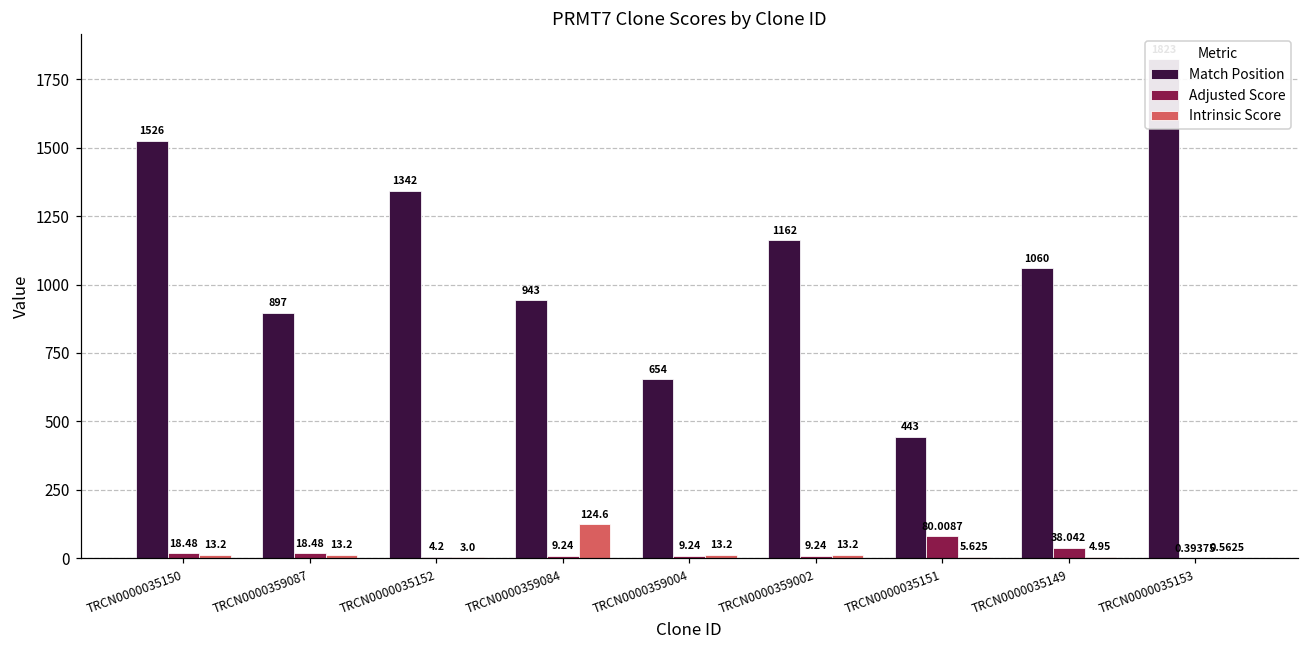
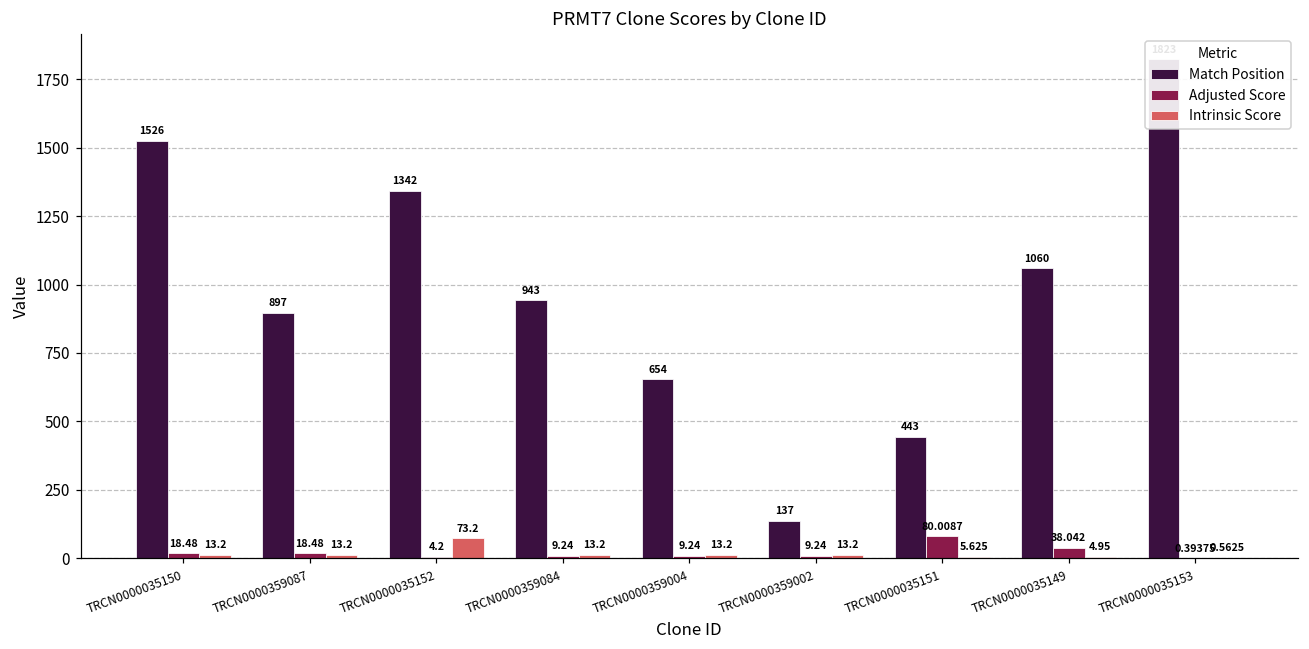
Intrinsic Score, TRCN0000035152: 3.0 -> 73.2
Intrinsic Score, TRCN0000359084: 124.6 -> 13.2
Match Position, TRCN0000359002: 1162 -> 137
